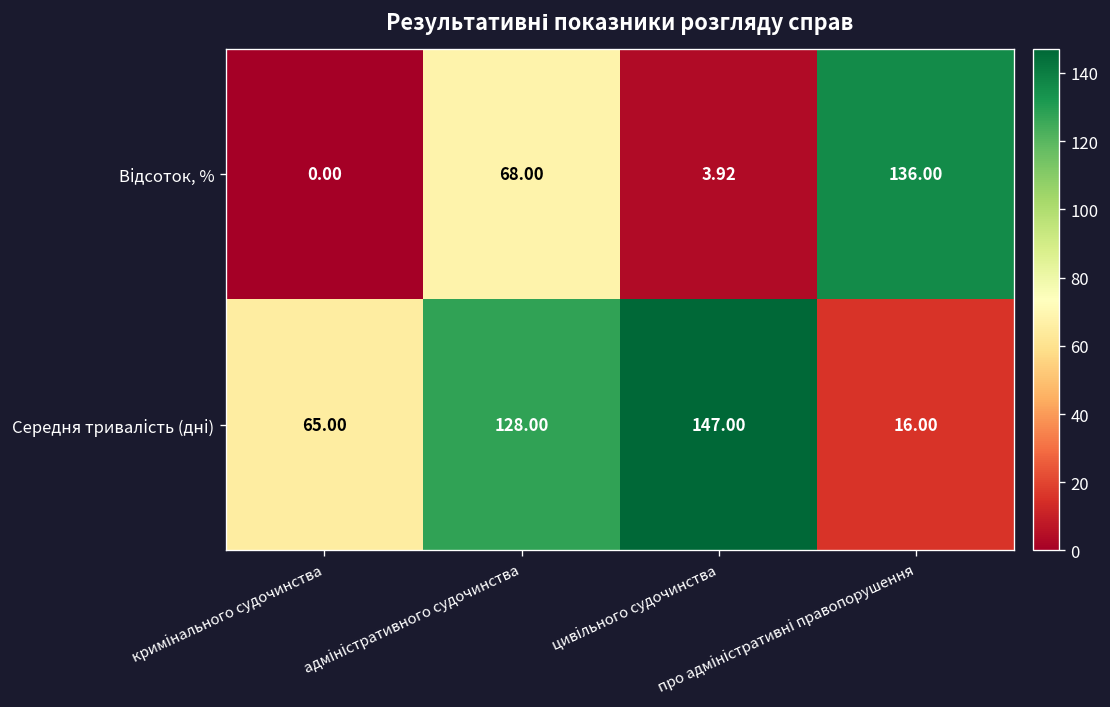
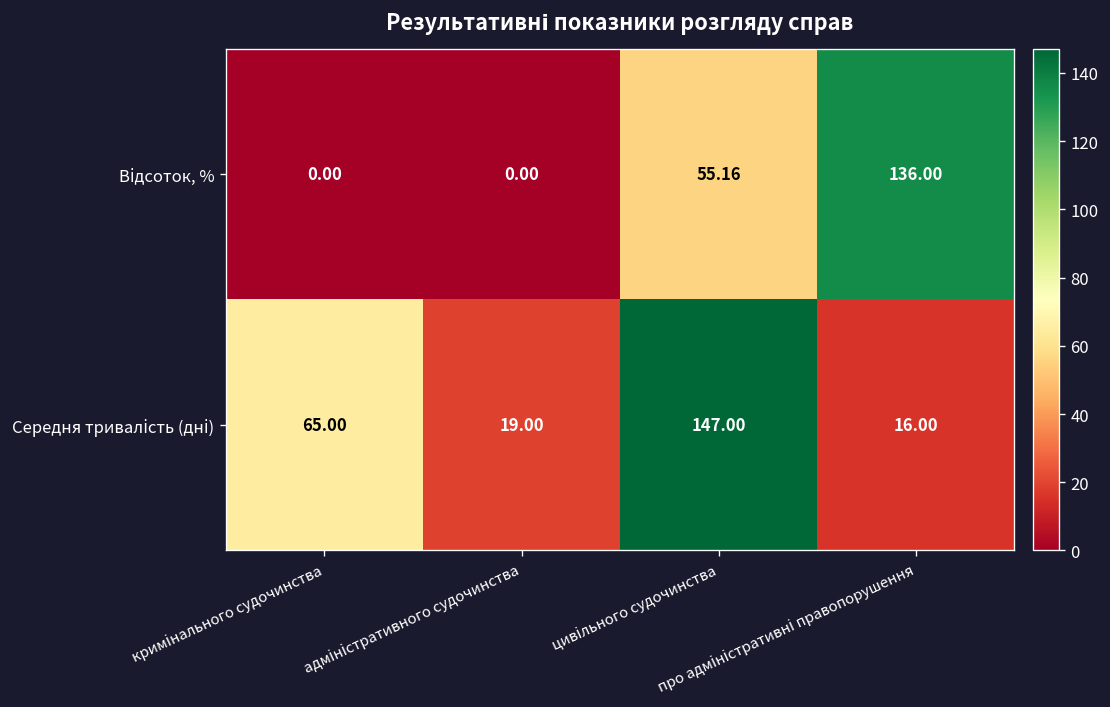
Відсоток, %, адміністративного судочинства: 68.00 -> 0.00
Відсоток, %, цивільного судочинства: 3.92 -> 55.16
Середня тривалість (дні), адміністративного судочинства: 128.00 -> 19.00
